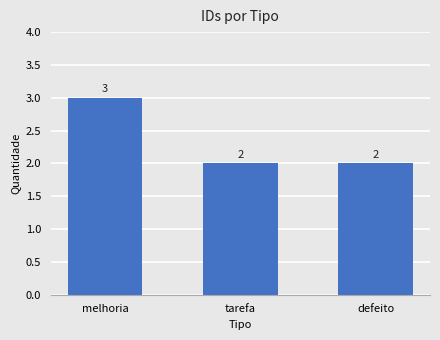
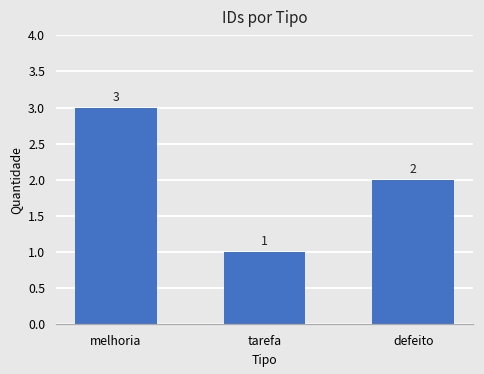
tarefa: 2 -> 1
